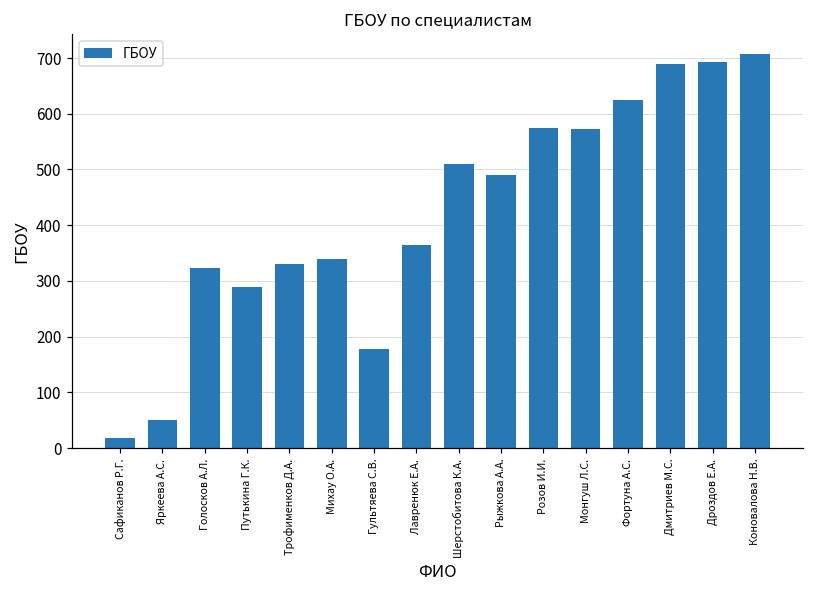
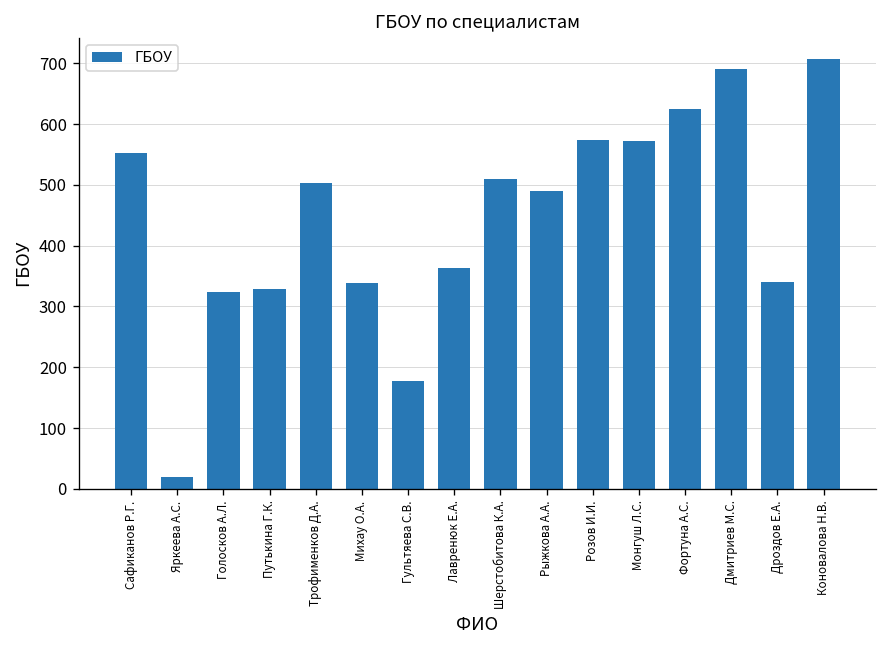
Сафиканов Р.Г.: 20 -> 550
Яркеева А.С.: 50 -> 20
Путькина Г.К.: 290 -> 330
Трофименков Д.А.: 330 -> 500
Дроздов Е.А.: 690 -> 340
